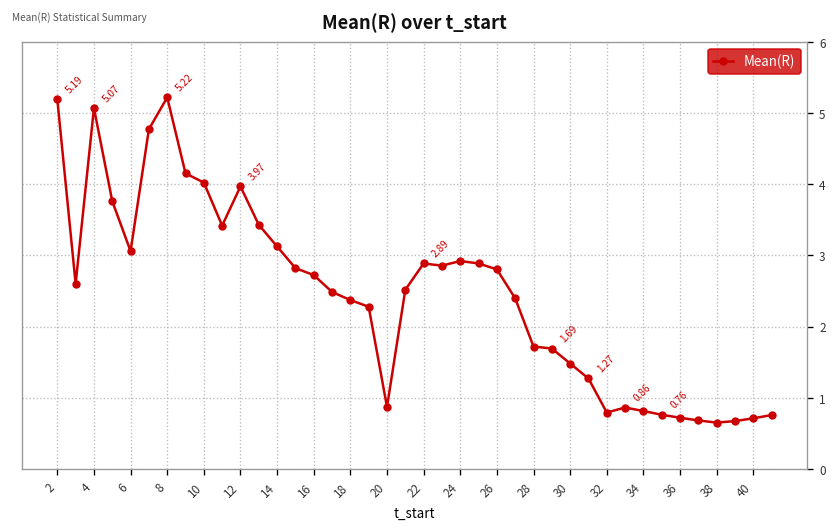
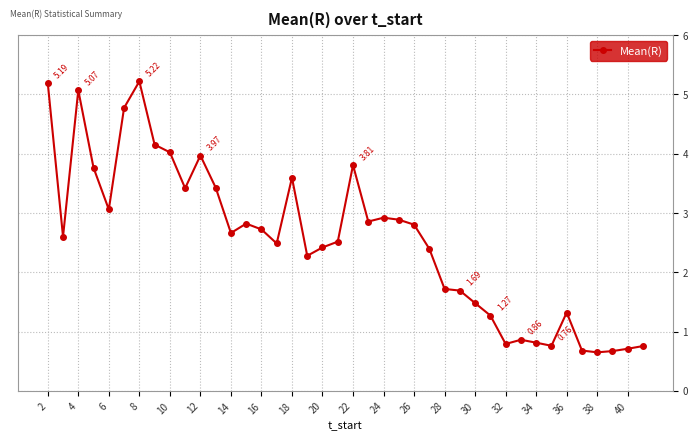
14: 3.1 -> 2.7
18: 2.4 -> 3.6
20: 0.9 -> 2.4
22: 2.89 -> 3.81
36: 0.7 -> 1.3
